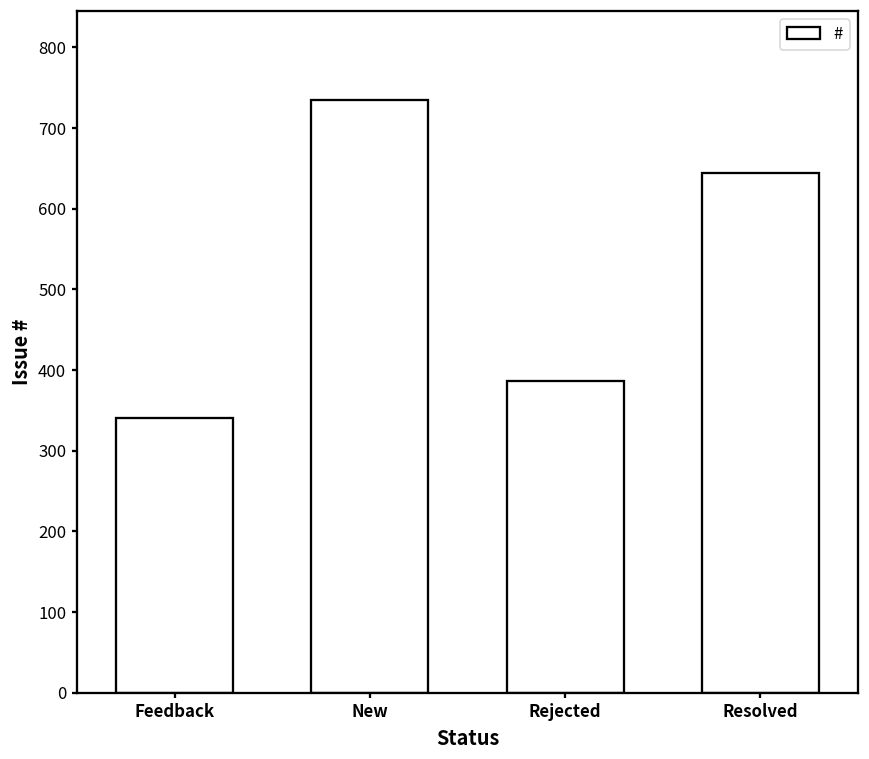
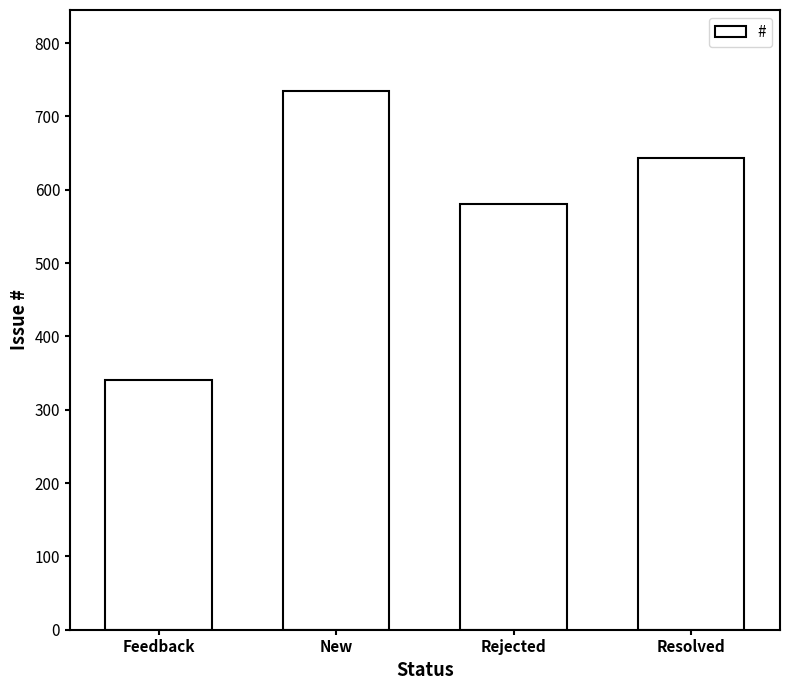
Rejected: 390 -> 580
